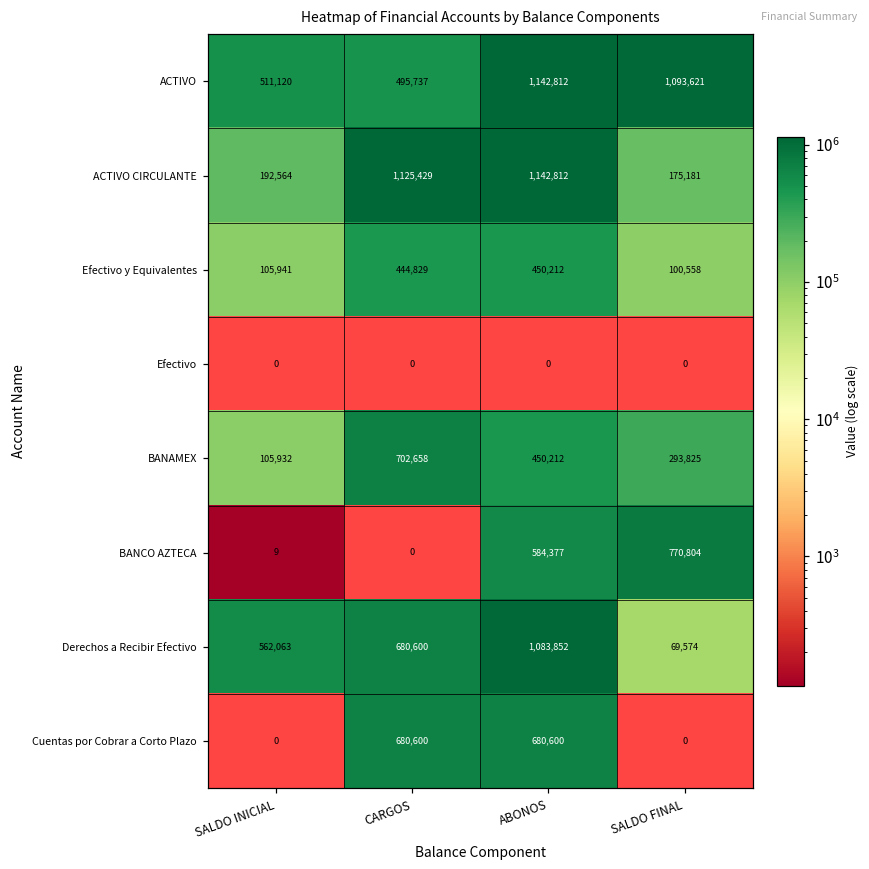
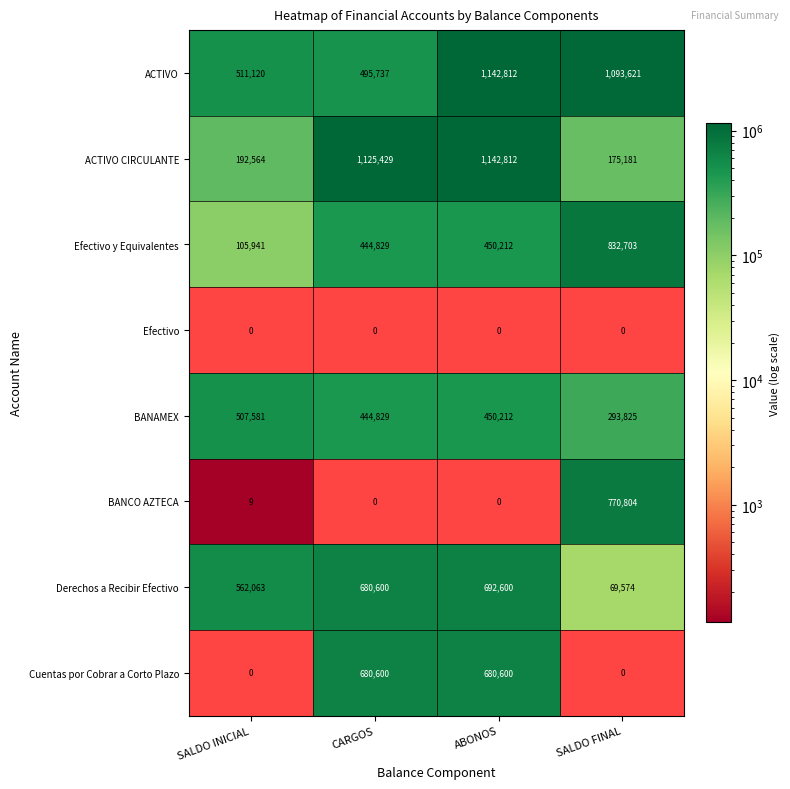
Efectivo y Equivalentes, SALDO FINAL: 100,558 -> 832,703
BANAMEX, SALDO INICIAL: 105,932 -> 507,581
BANAMEX, CARGOS: 702,658 -> 444,829
BANCO AZTECA, ABONOS: 584,377 -> 0
Derechos a Recibir Efectivo, ABONOS: 1,083,852 -> 692,600
